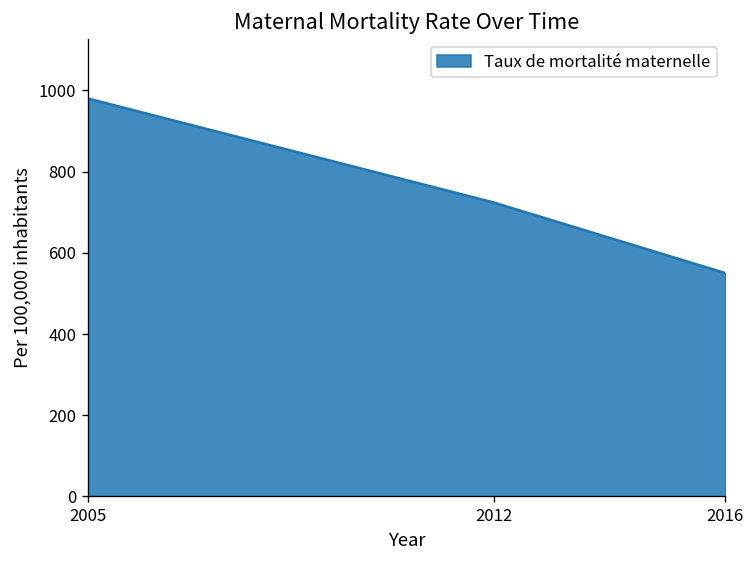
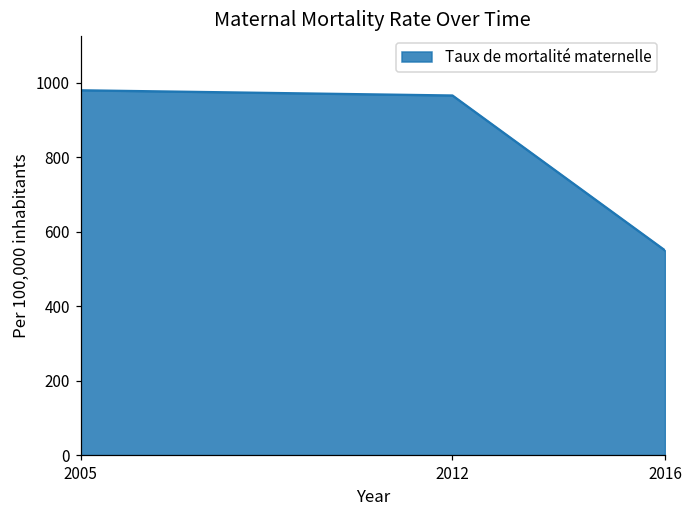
2012: 720 -> 970
